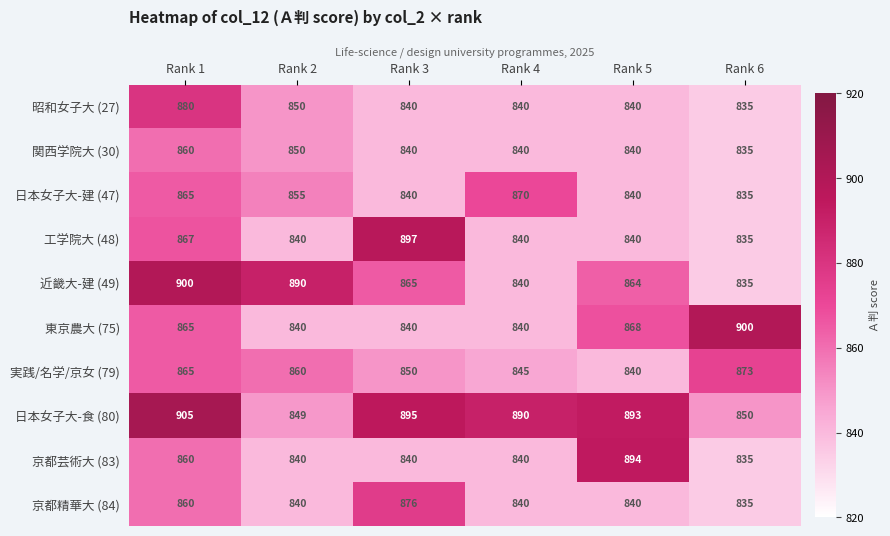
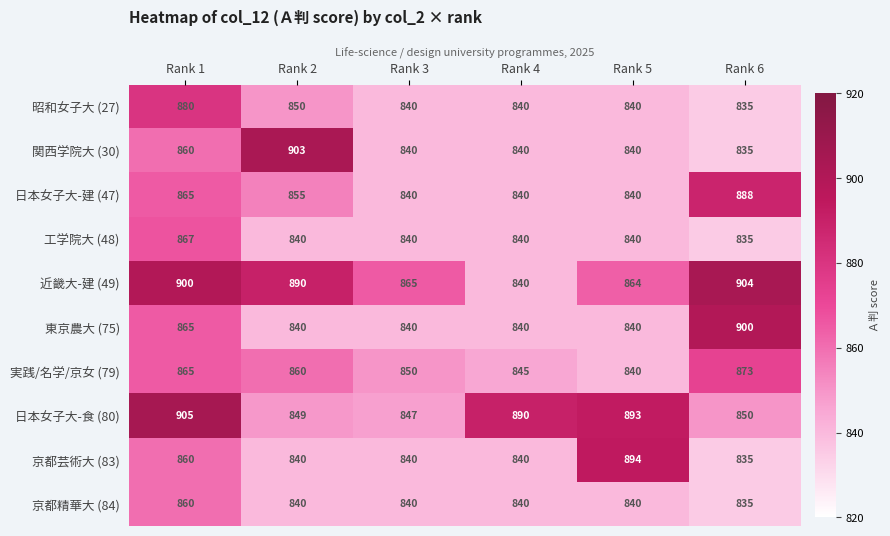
関西学院大 (30), Rank 2: 850 -> 903
日本女子大-建 (47), Rank 4: 870 -> 840
日本女子大-建 (47), Rank 6: 835 -> 888
工学院大 (48), Rank 3: 897 -> 840
近畿大-建 (49), Rank 6: 835 -> 904
東京農大 (75), Rank 5: 868 -> 840
日本女子大-食 (80), Rank 3: 895 -> 847
京都精華大 (84), Rank 3: 876 -> 840
